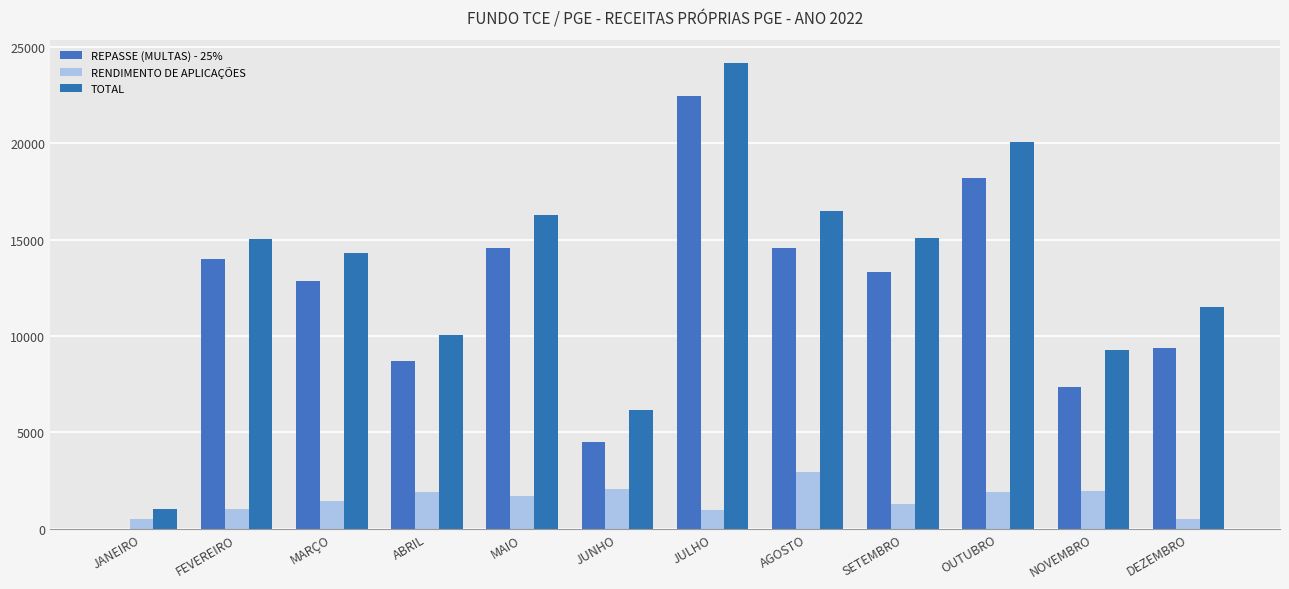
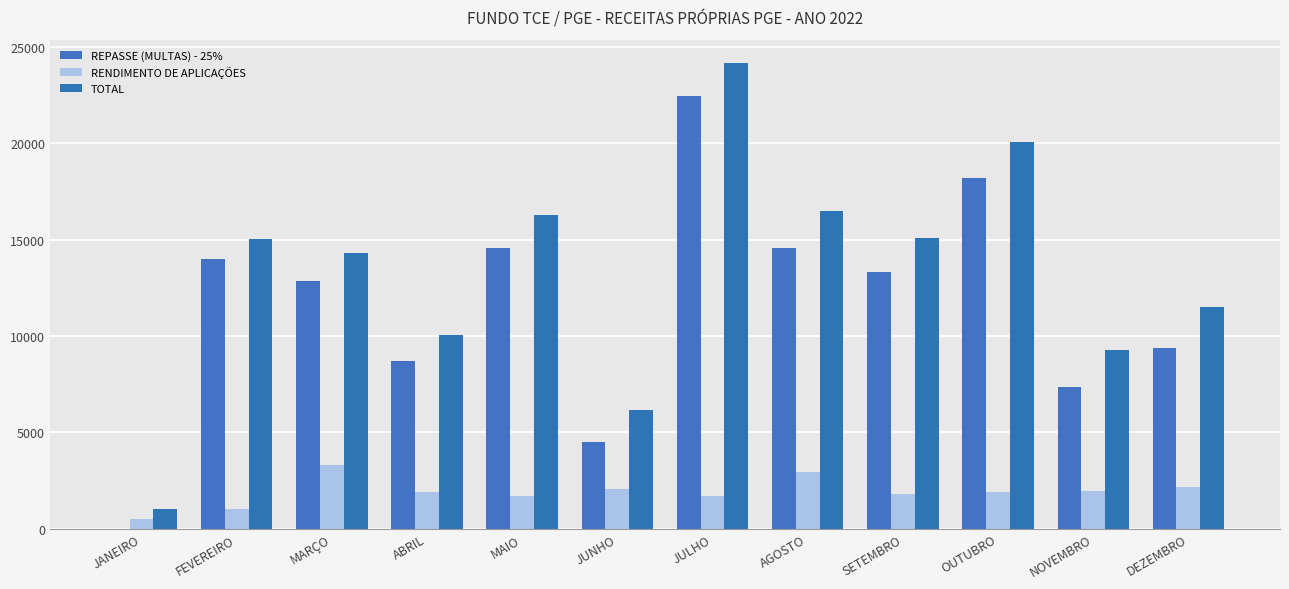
RENDIMENTO DE APLICAÇÕES, MARÇO: 1400 -> 3300
RENDIMENTO DE APLICAÇÕES, JULHO: 1000 -> 1700
RENDIMENTO DE APLICAÇÕES, SETEMBRO: 1300 -> 1800
RENDIMENTO DE APLICAÇÕES, DEZEMBRO: 500 -> 2100
